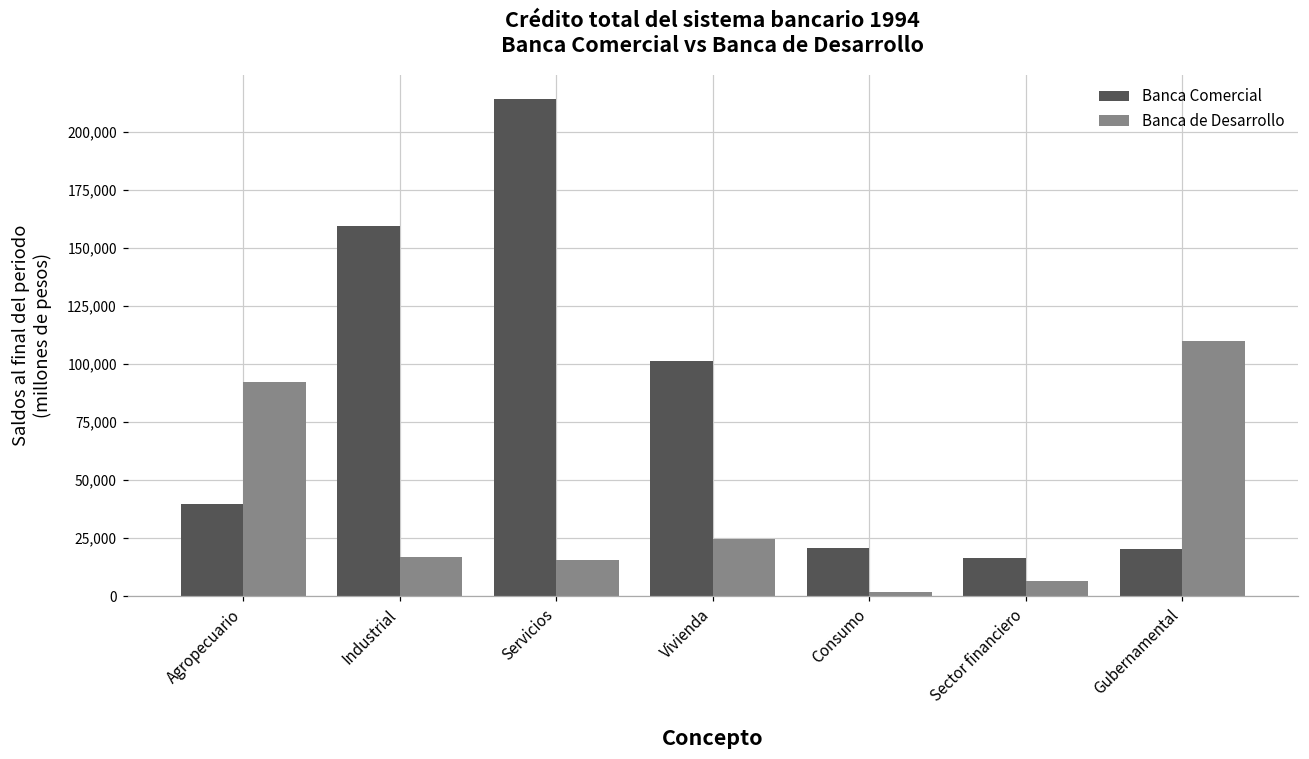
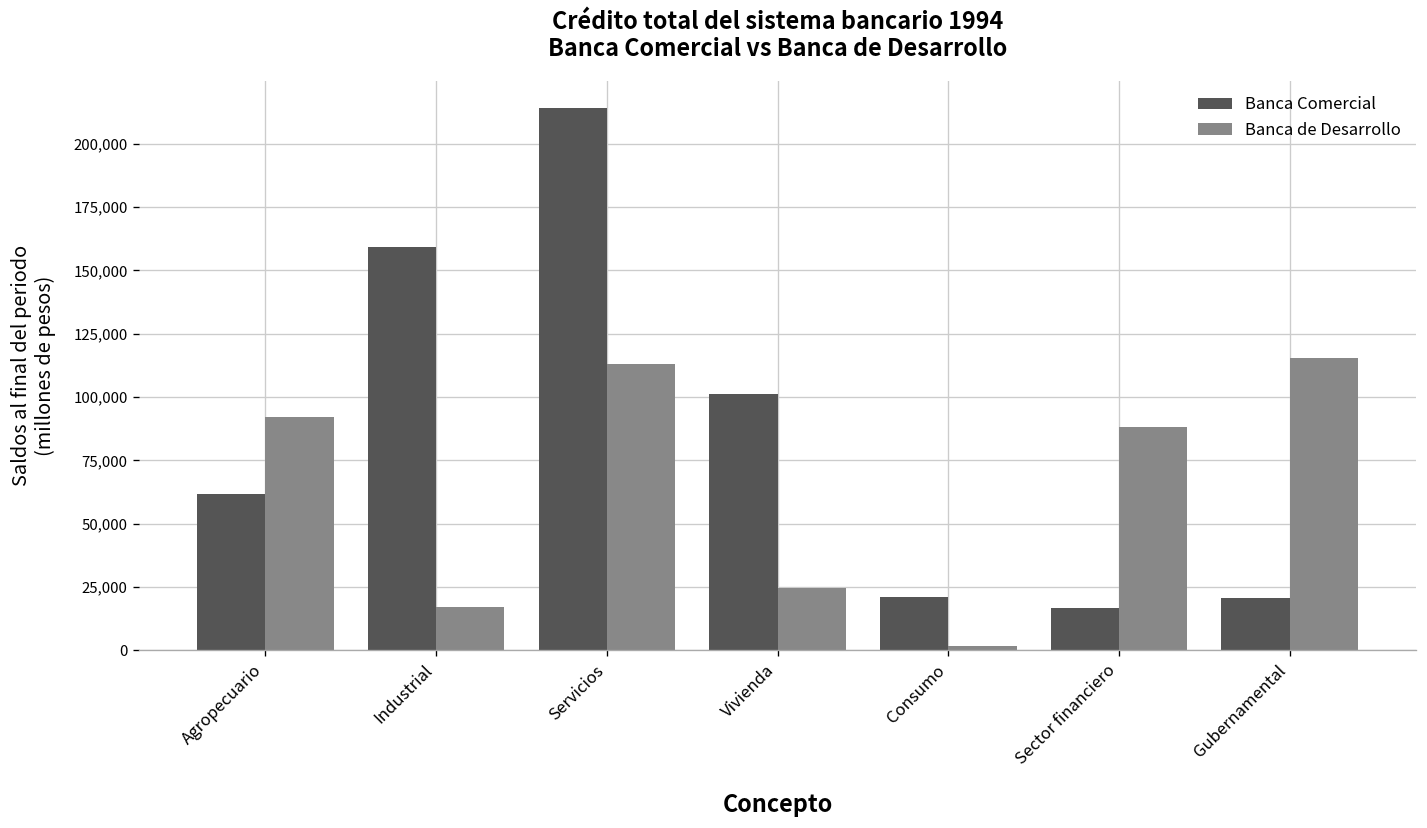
Banca Comercial, Agropecuario: 40,000 -> 62,000
Banca de Desarrollo, Servicios: 15,000 -> 113,000
Banca de Desarrollo, Sector financiero: 7,000 -> 88,000
Banca de Desarrollo, Gubernamental: 110,000 -> 115,000
